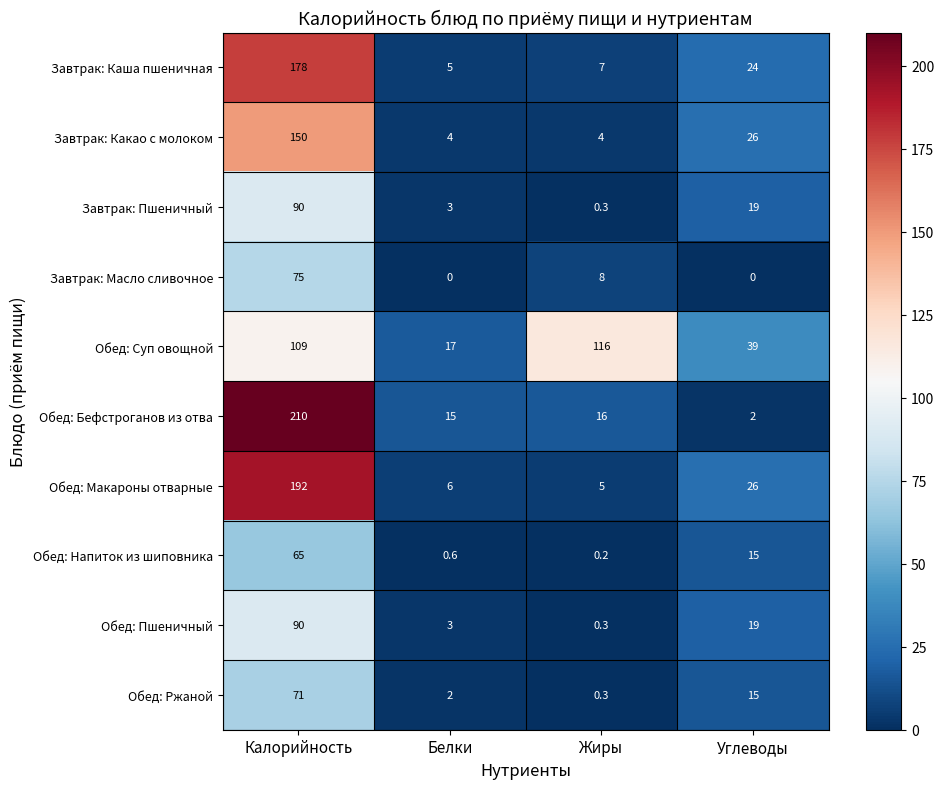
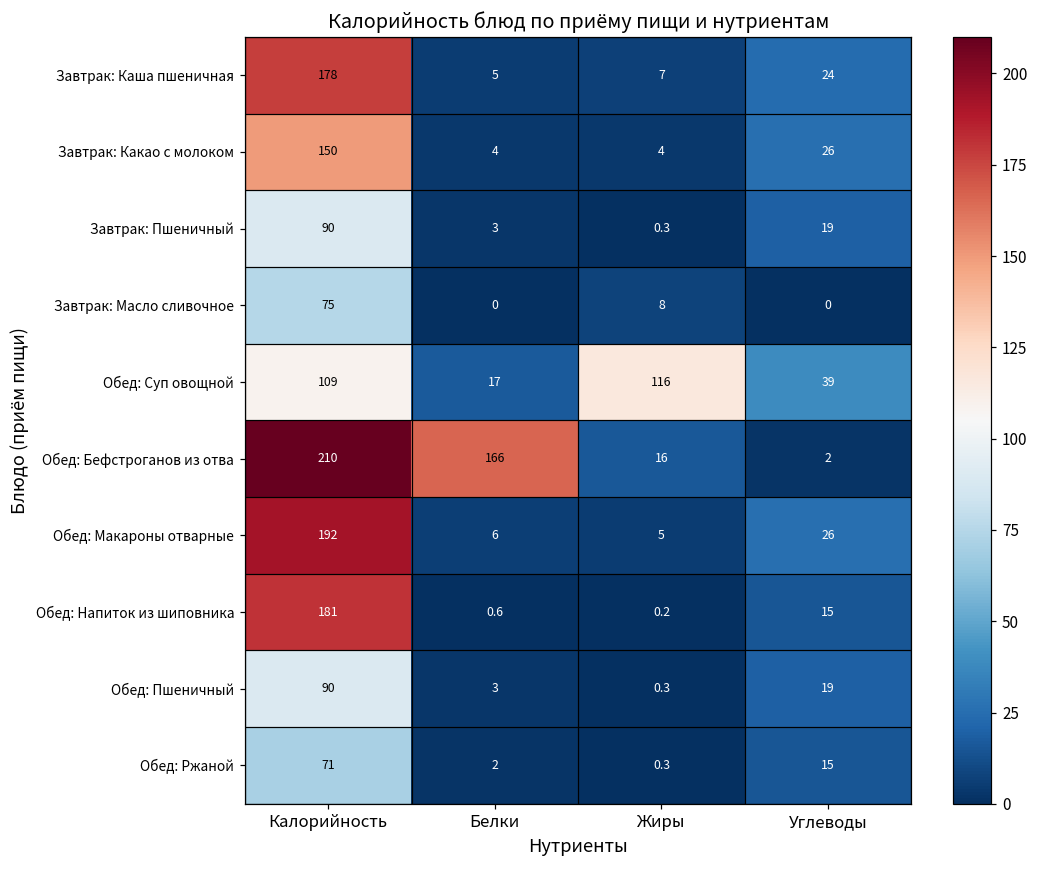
Обед: Бефстроганов из отва, Белки: 15 -> 166
Обед: Напиток из шиповника, Калорийность: 65 -> 181
